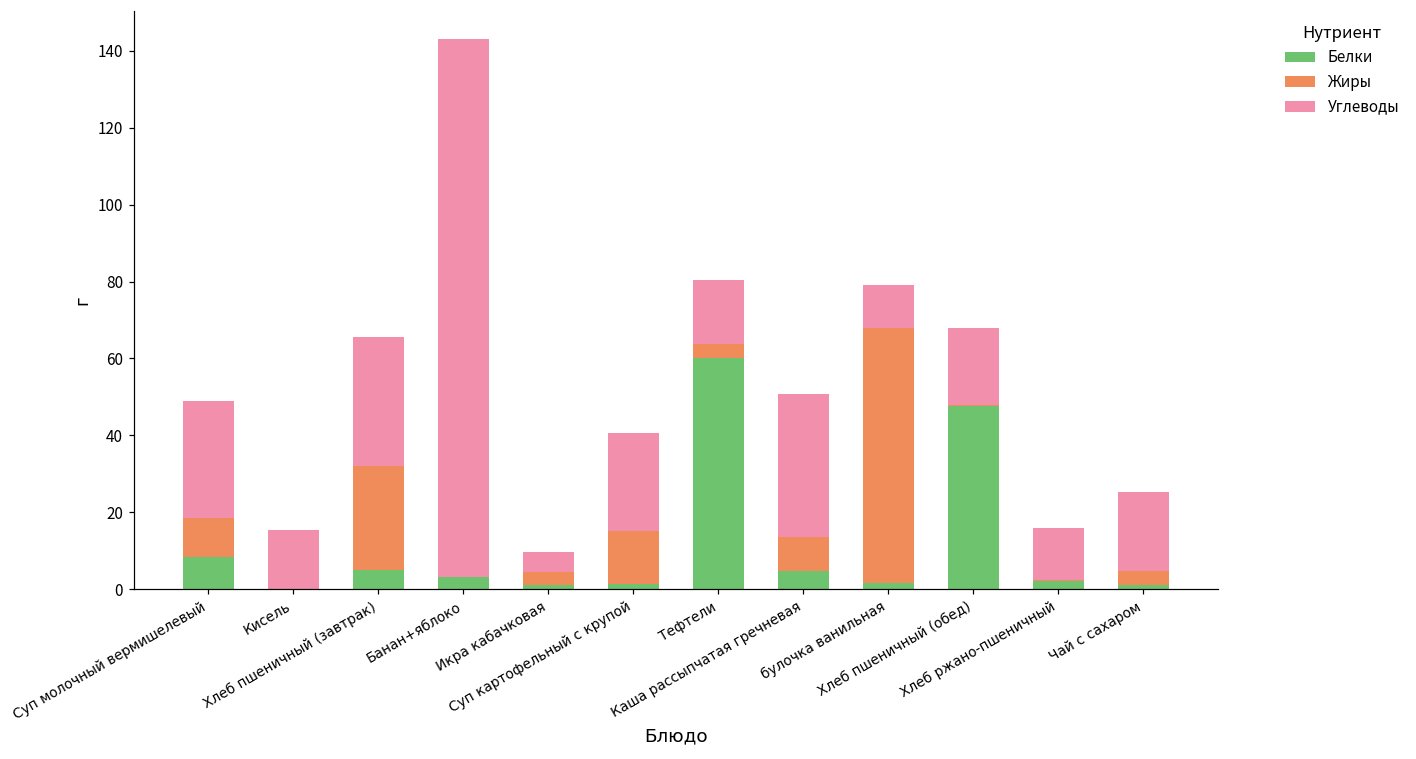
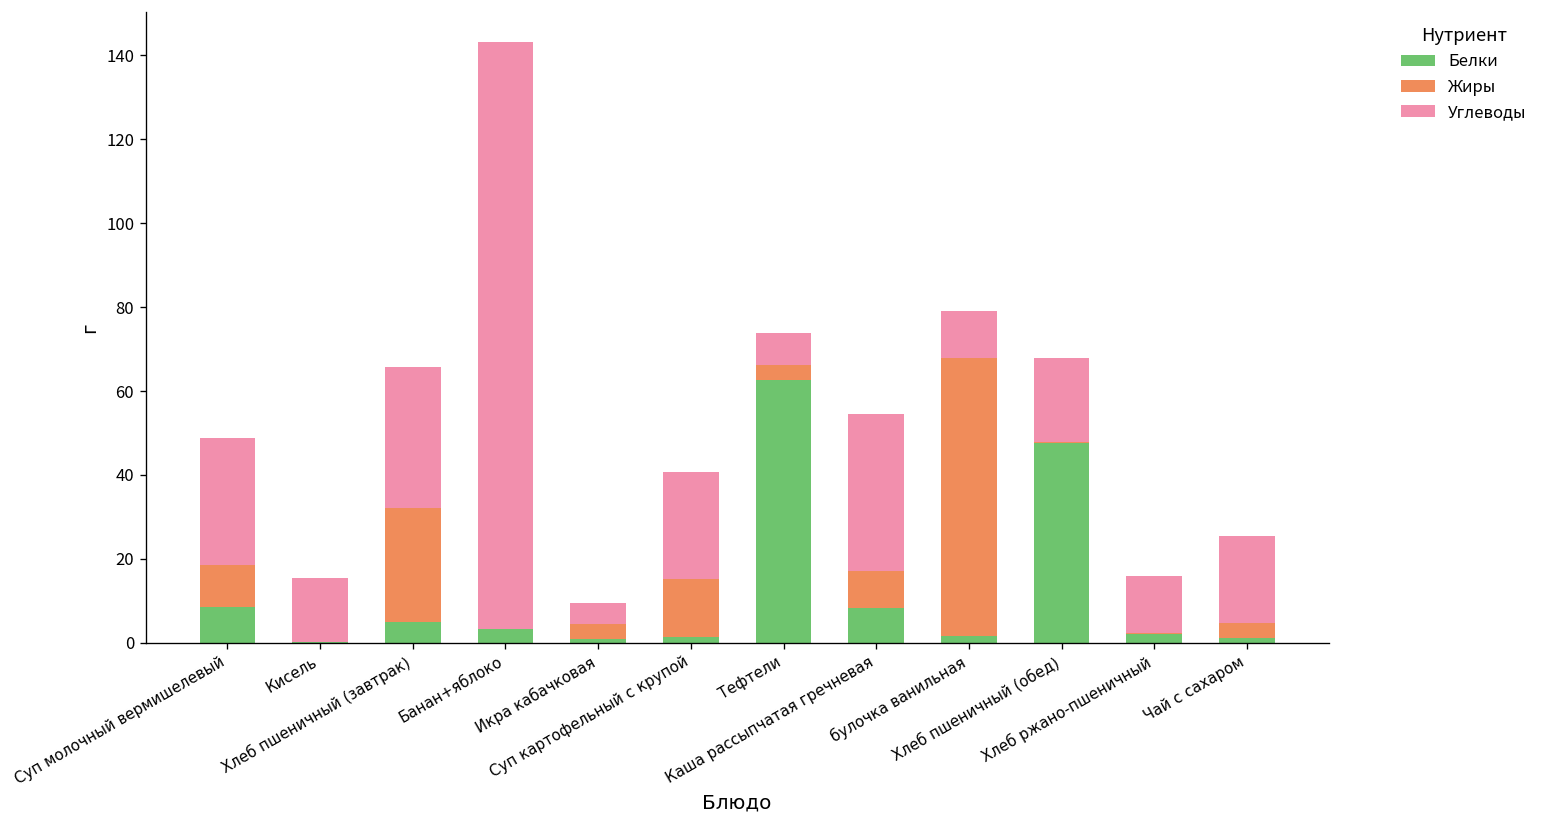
Белки, Тефтели: 60 -> 63
Углеводы, Тефтели: 17 -> 7
Белки, Каша рассыпчатая гречневая: 5 -> 8
